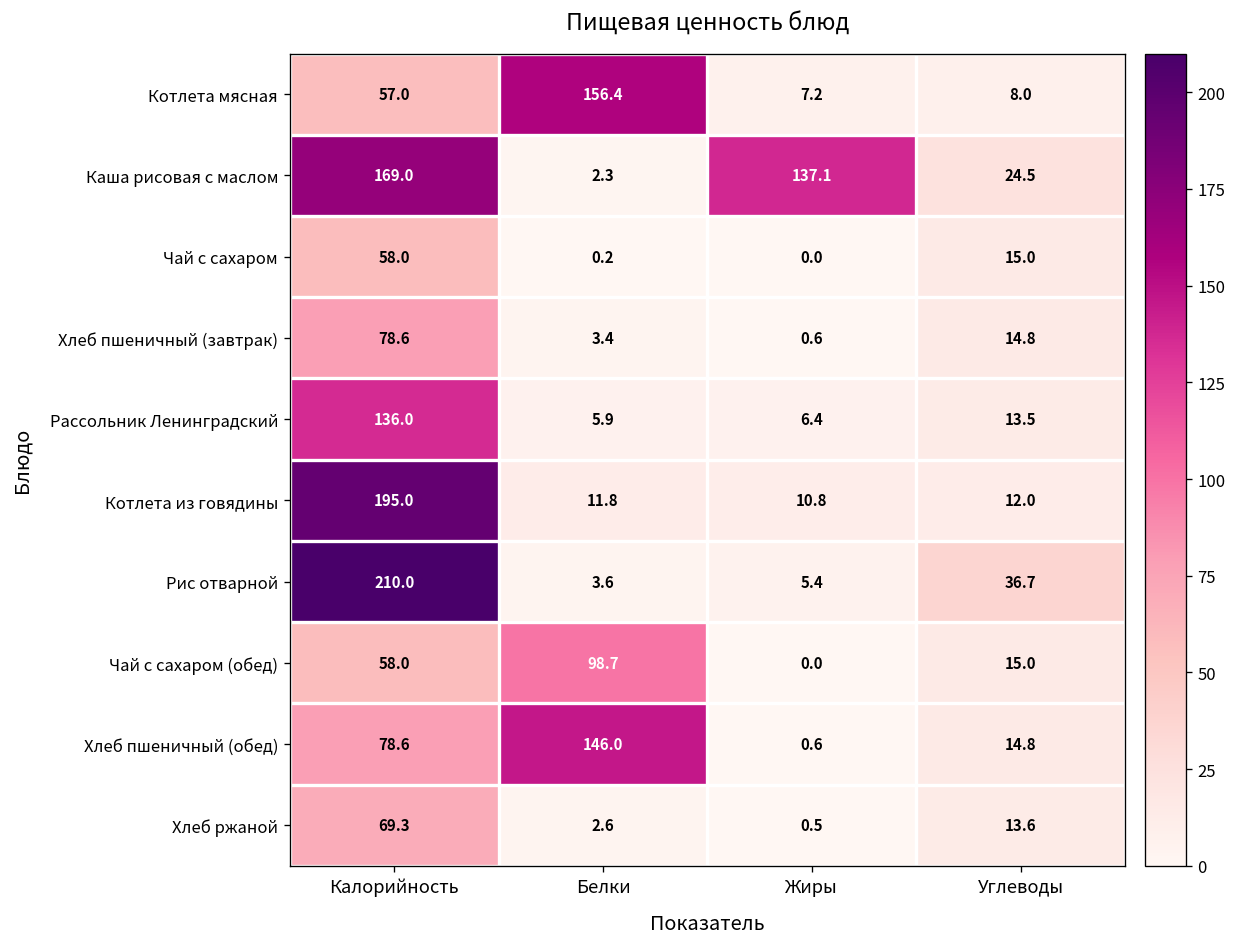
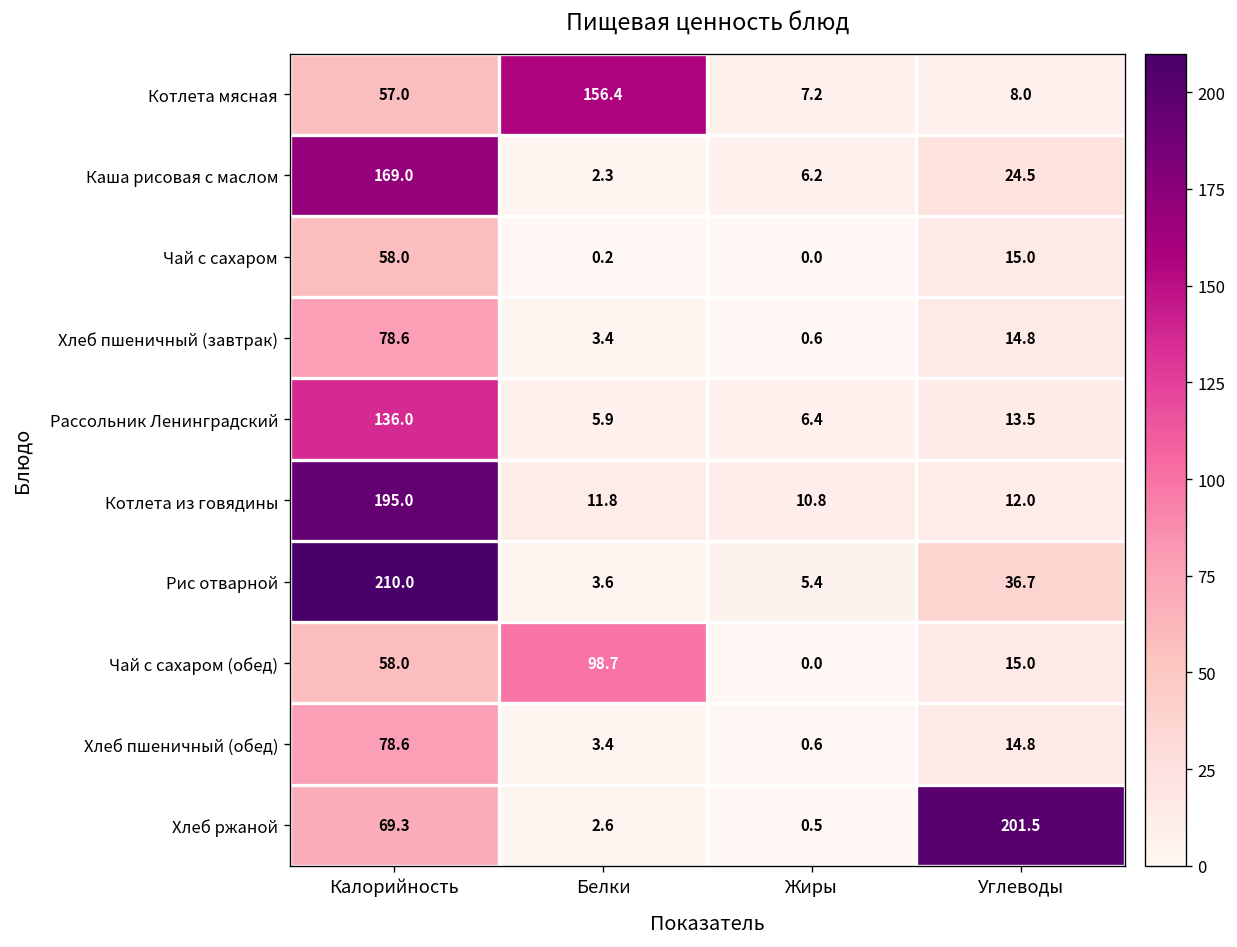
Каша рисовая с маслом, Жиры: 137.1 -> 6.2
Хлеб пшеничный (обед), Белки: 146.0 -> 3.4
Хлеб ржаной, Углеводы: 13.6 -> 201.5
